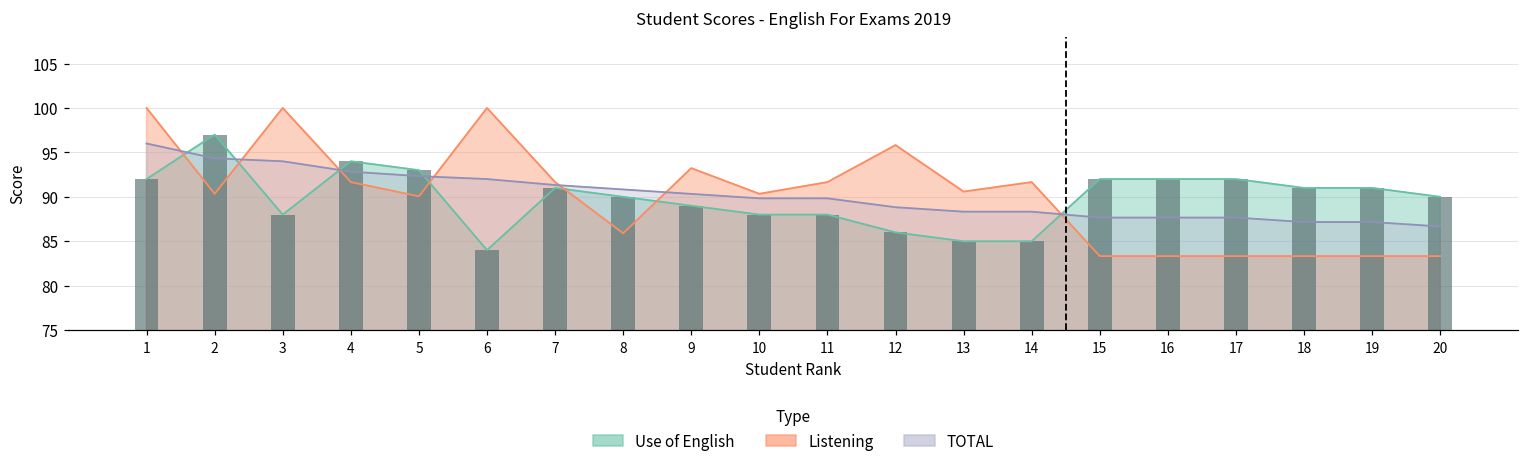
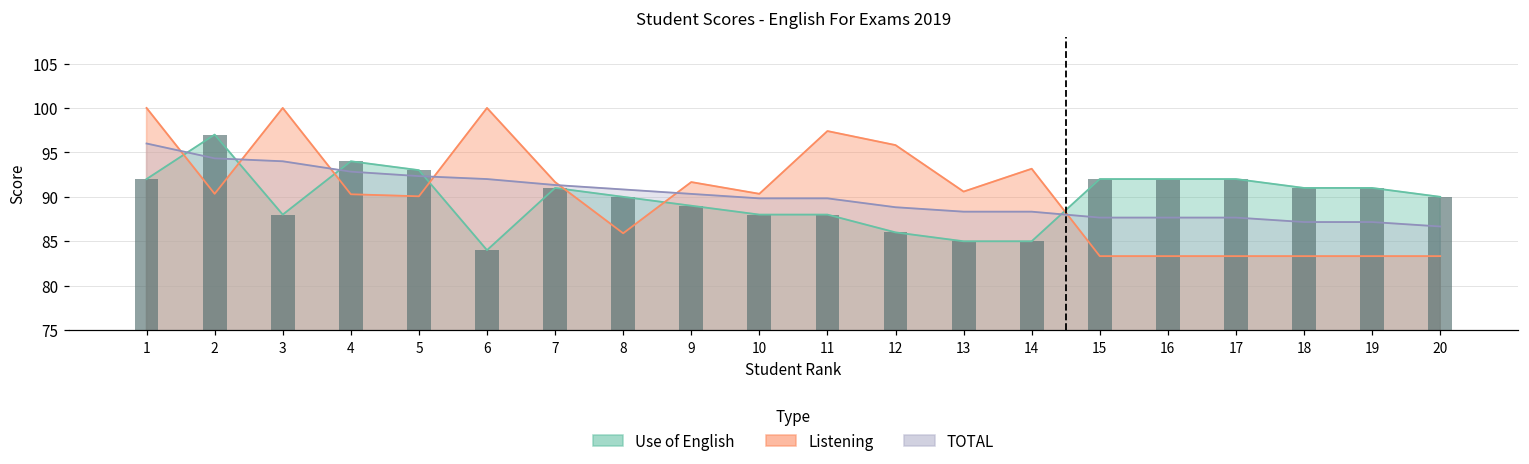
Listening, 4: 92 -> 90
Listening, 9: 93 -> 92
Listening, 11: 92 -> 97
Listening, 14: 92 -> 93
